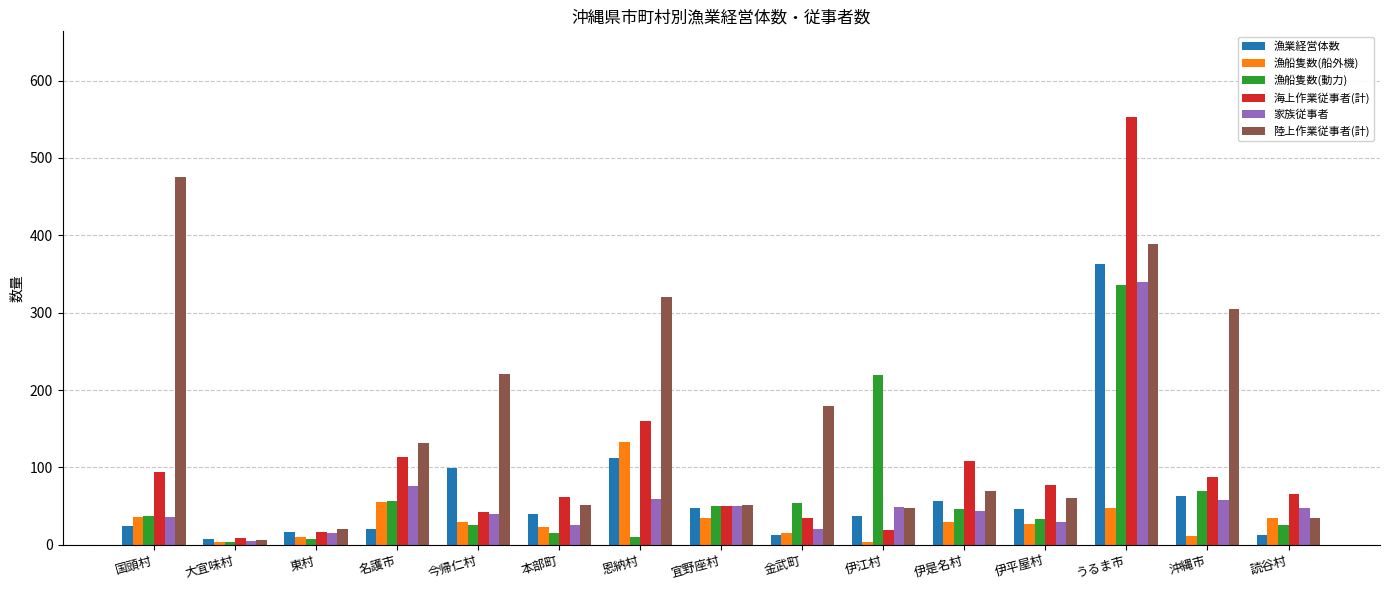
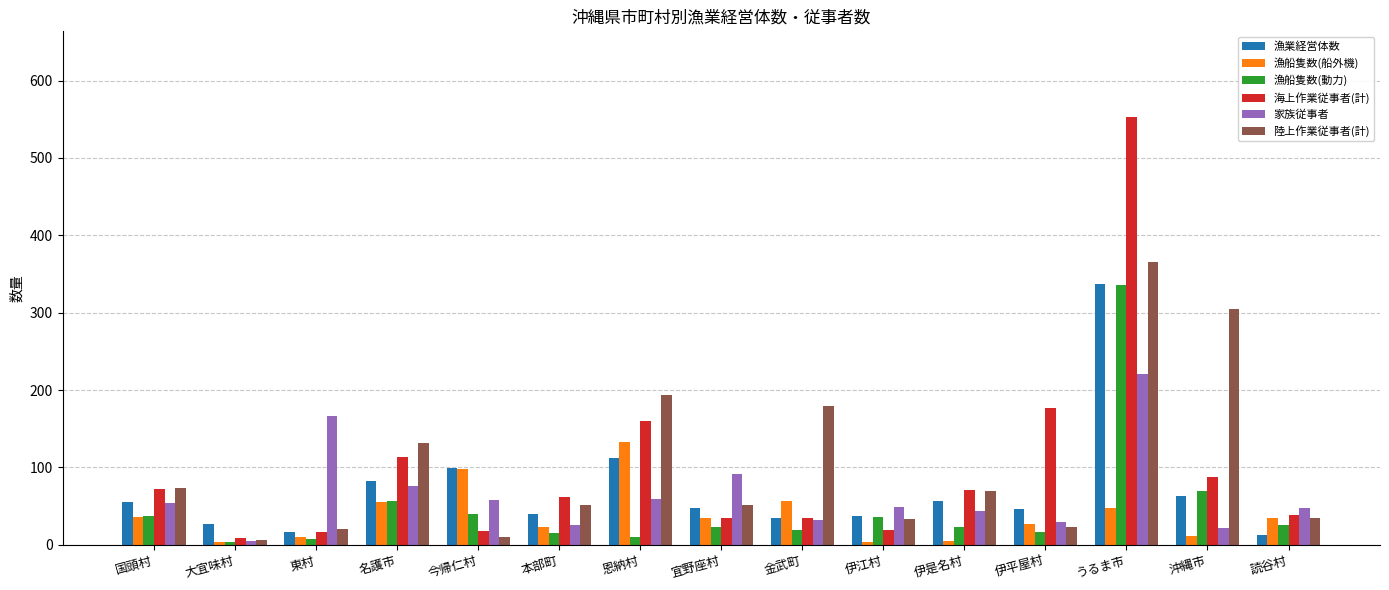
漁業経営体数, 国頭村: 20 -> 60
海上作業従事者(計), 国頭村: 90 -> 70
家族従事者, 国頭村: 40 -> 50
陸上作業従事者(計), 国頭村: 480 -> 70
漁業経営体数, 大宜味村: 10 -> 30
家族従事者, 東村: 20 -> 170
漁業経営体数, 名護市: 20 -> 80
漁船隻数(船外機), 今帰仁村: 30 -> 100
漁船隻数(動力), 今帰仁村: 30 -> 40
海上作業従事者(計), 今帰仁村: 40 -> 20
家族従事者, 今帰仁村: 40 -> 60
陸上作業従事者(計), 今帰仁村: 220 -> 10
陸上作業従事者(計), 恩納村: 320 -> 190
漁船隻数(動力), 宜野座村: 50 -> 20
海上作業従事者(計), 宜野座村: 50 -> 40
家族従事者, 宜野座村: 50 -> 90
漁業経営体数, 金武町: 10 -> 40
漁船隻数(船外機), 金武町: 20 -> 60
漁船隻数(動力), 金武町: 50 -> 20
家族従事者, 金武町: 20 -> 30
漁船隻数(動力), 伊江村: 220 -> 40
陸上作業従事者(計), 伊江村: 50 -> 30
漁船隻数(船外機), 伊是名村: 30 -> 10
漁船隻数(動力), 伊是名村: 50 -> 20
海上作業従事者(計), 伊是名村: 110 -> 70
漁船隻数(動力), 伊平屋村: 30 -> 20
海上作業従事者(計), 伊平屋村: 80 -> 180
陸上作業従事者(計), 伊平屋村: 60 -> 20
漁業経営体数, うるま市: 360 -> 340
家族従事者, うるま市: 340 -> 220
陸上作業従事者(計), うるま市: 390 -> 370
家族従事者, 沖縄市: 60 -> 20
海上作業従事者(計), 読谷村: 70 -> 40
